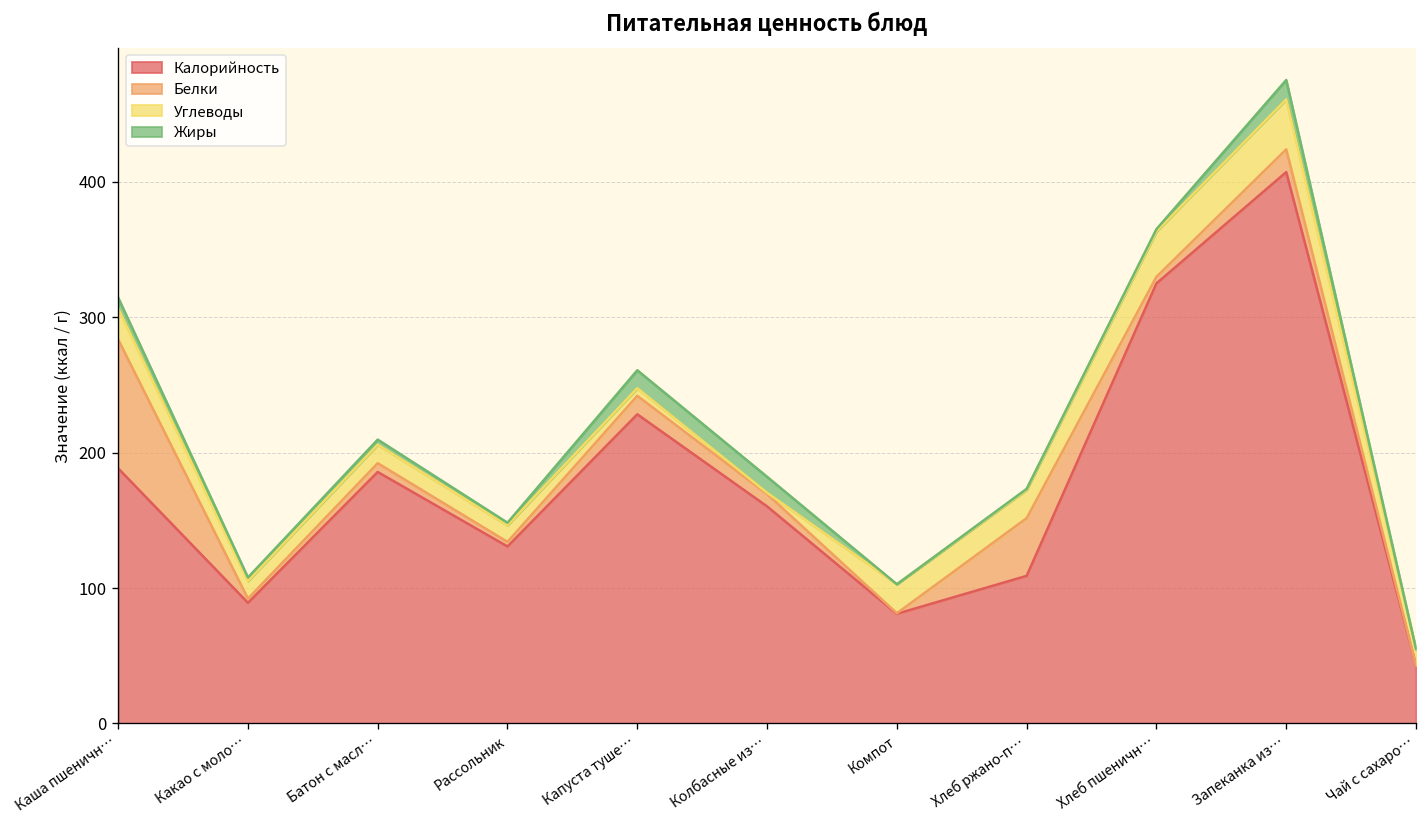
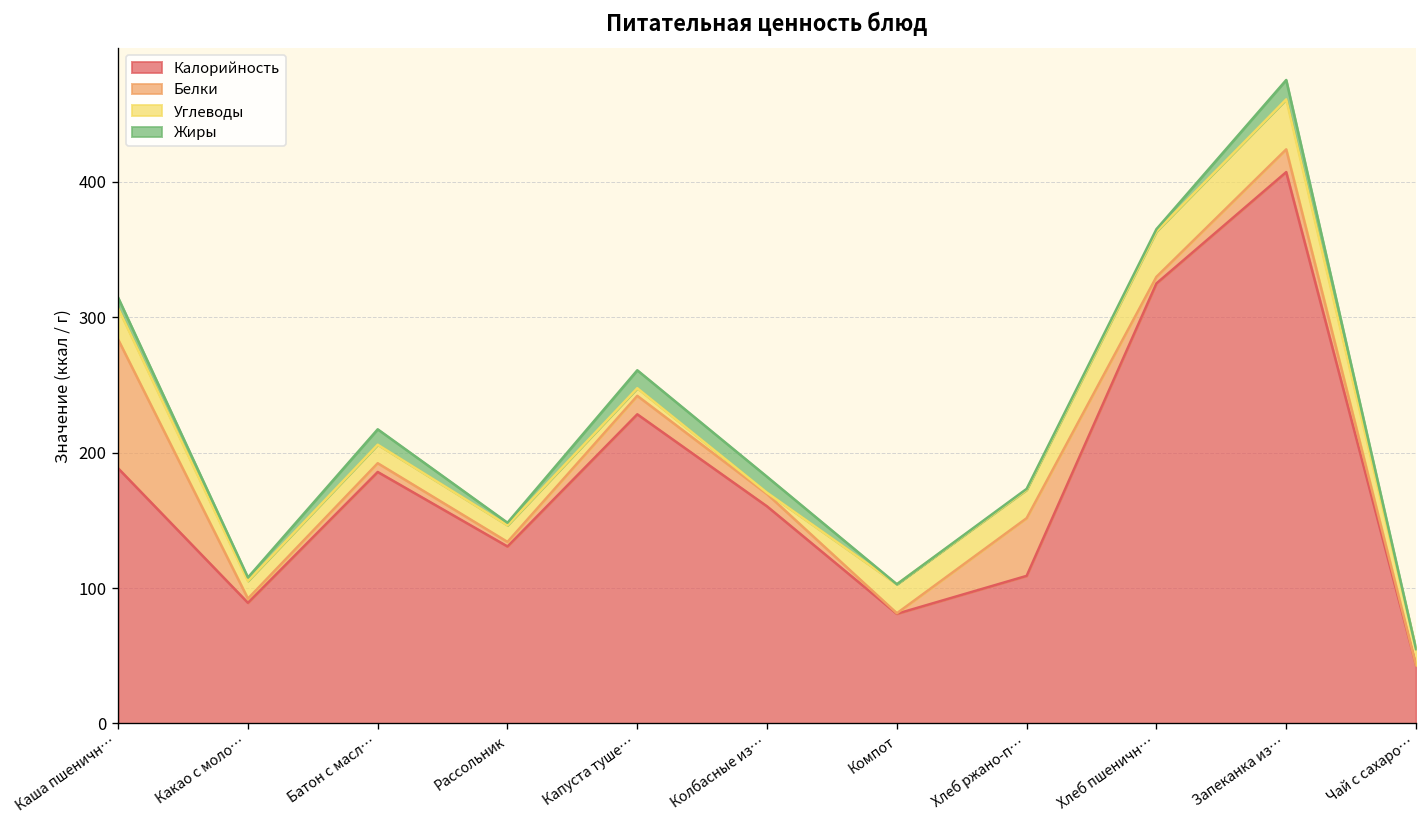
Жиры, Батон с масл…: 4 -> 11
